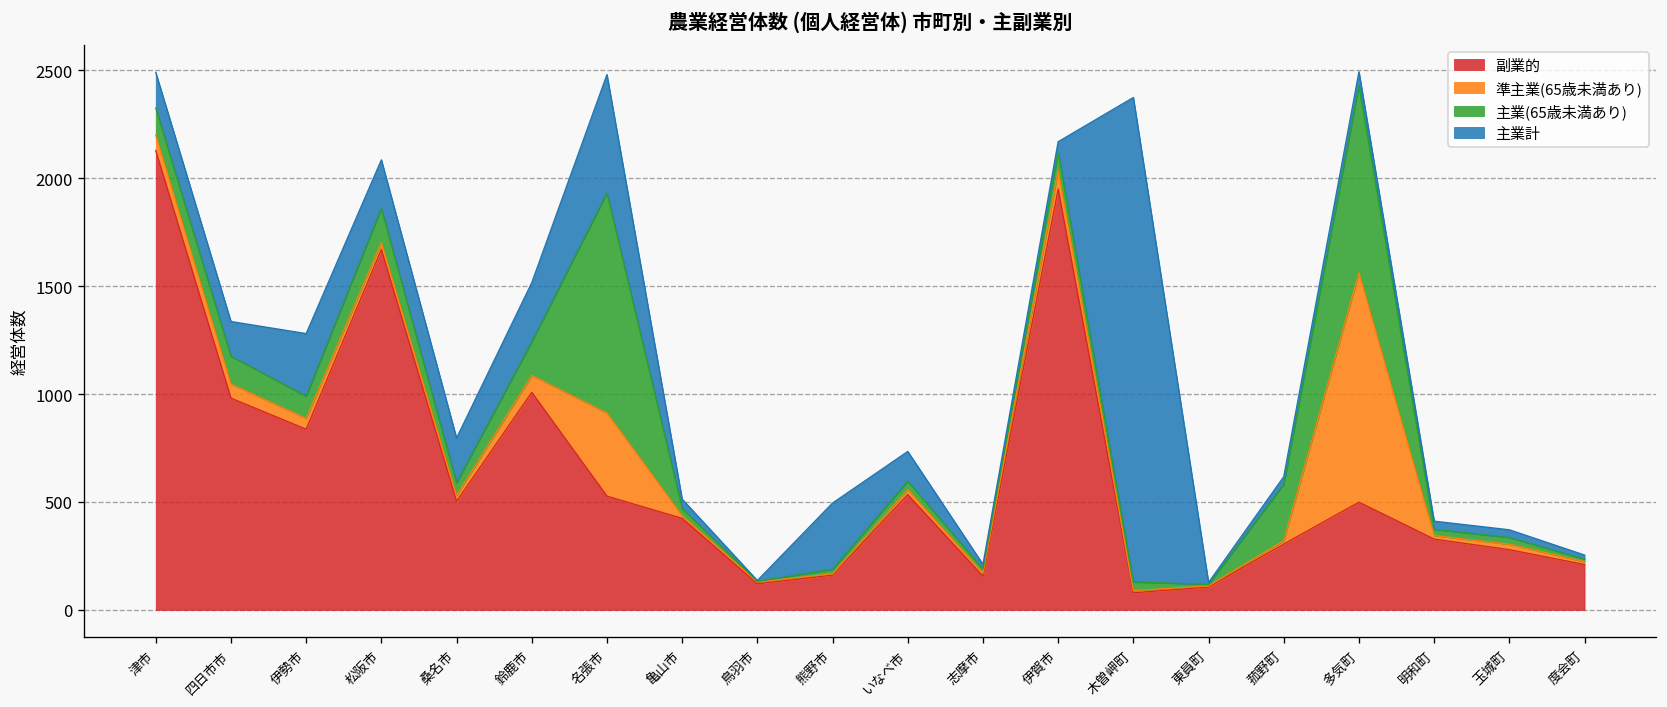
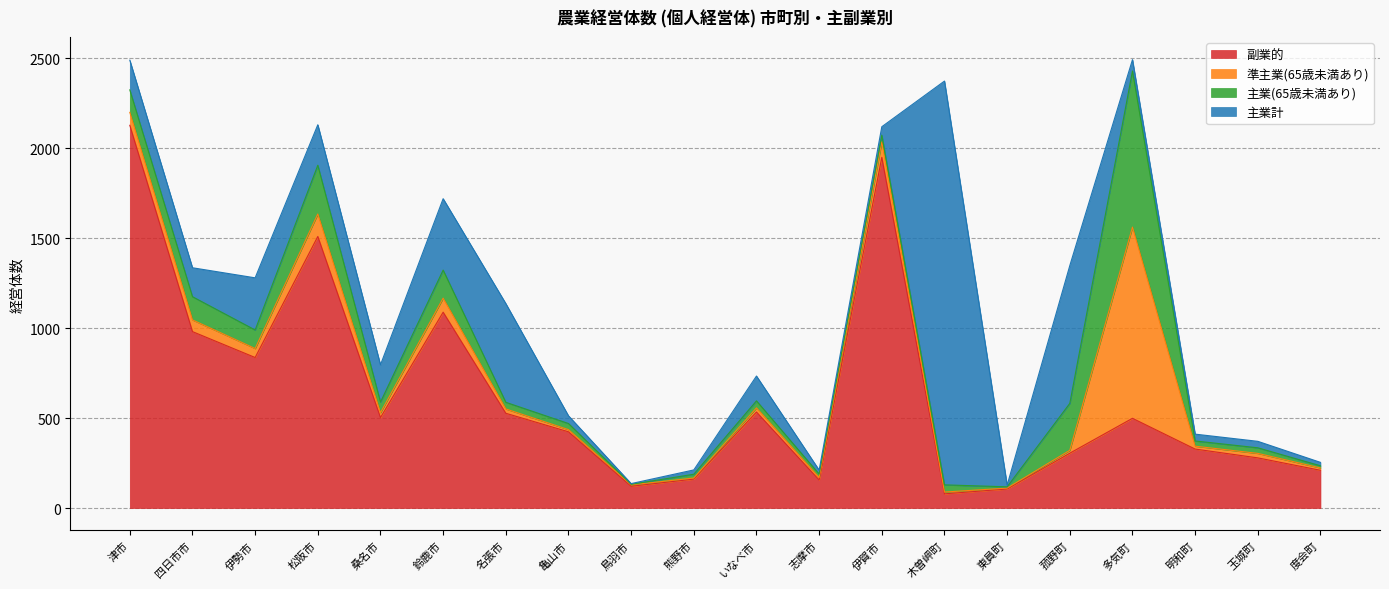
副業的, 松阪市: 1670 -> 1510
準主業(65歳未満あり), 松阪市: 30 -> 130
主業(65歳未満あり), 松阪市: 160 -> 270
副業的, 鈴鹿市: 1010 -> 1090
主業計, 鈴鹿市: 270 -> 400
準主業(65歳未満あり), 名張市: 390 -> 20
主業(65歳未満あり), 名張市: 1020 -> 40
主業計, 熊野市: 310 -> 20
主業(65歳未満あり), 伊賀市: 90 -> 40
主業計, 菰野町: 40 -> 770
